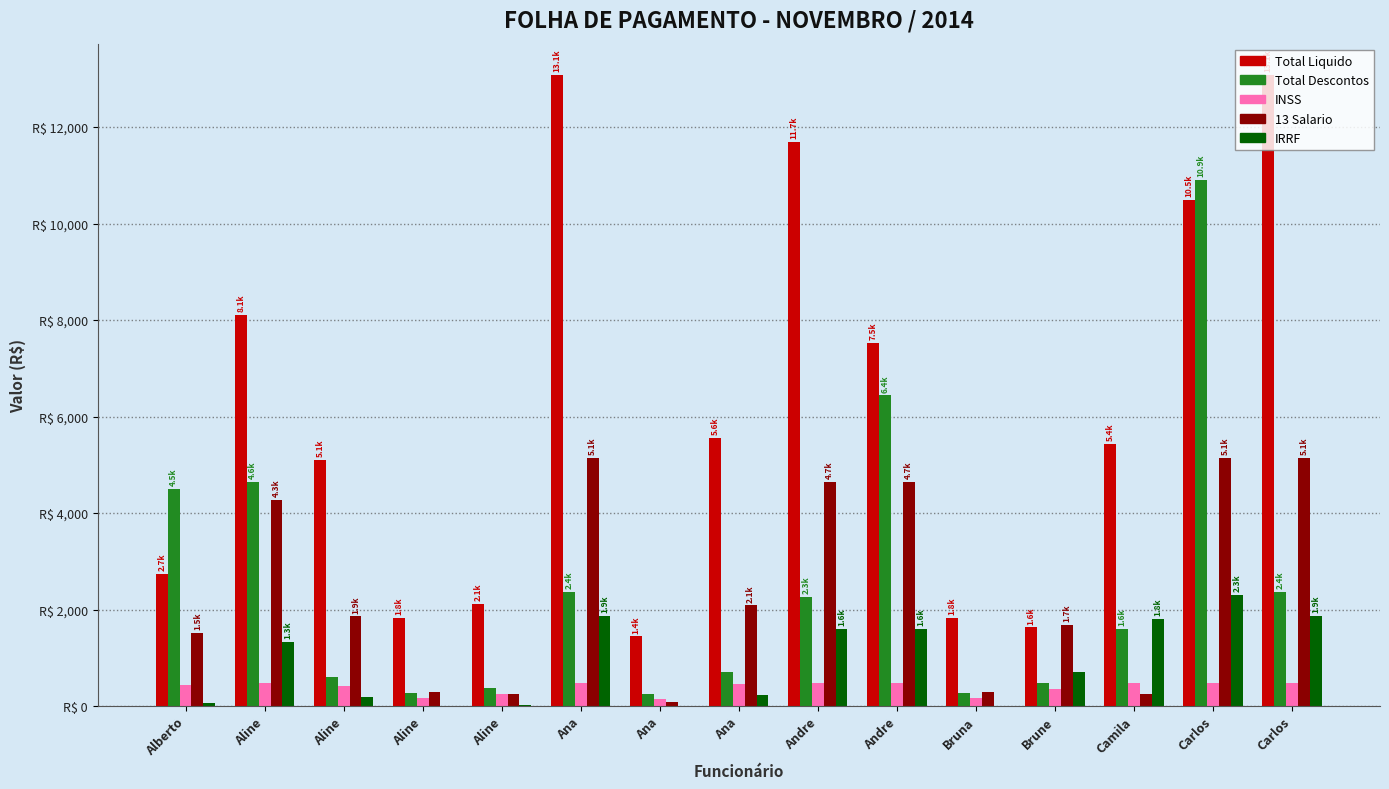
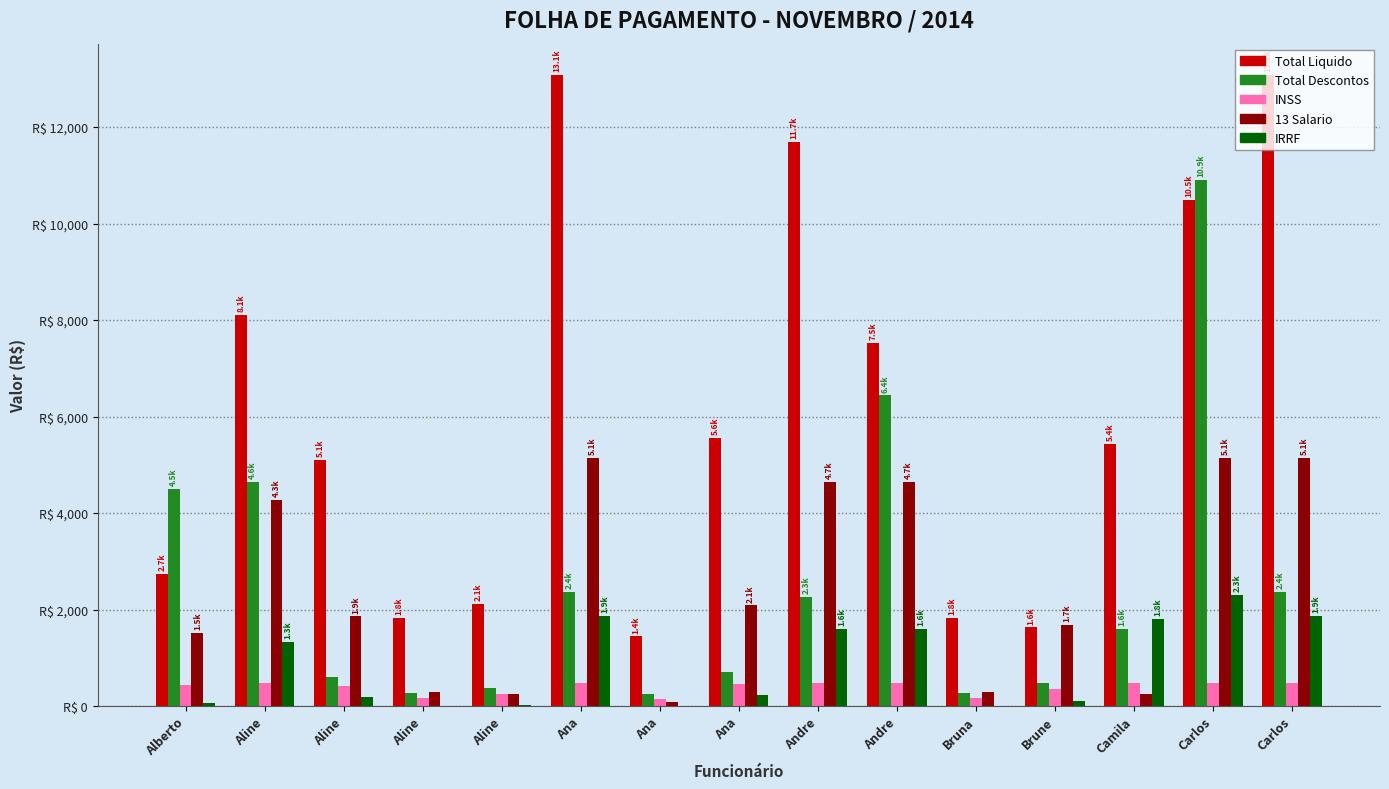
IRRF, Brune: R$ 700 -> R$ 100
